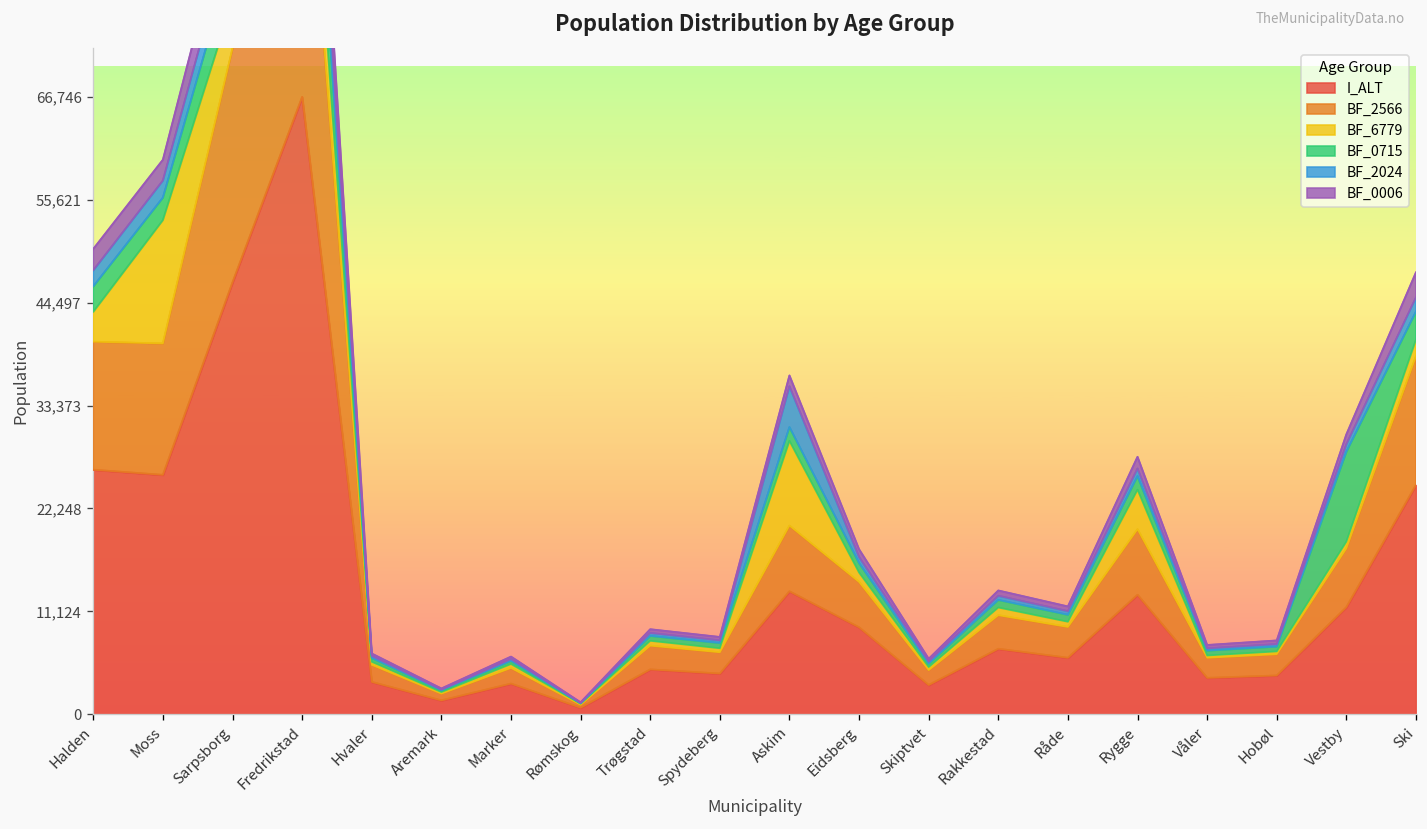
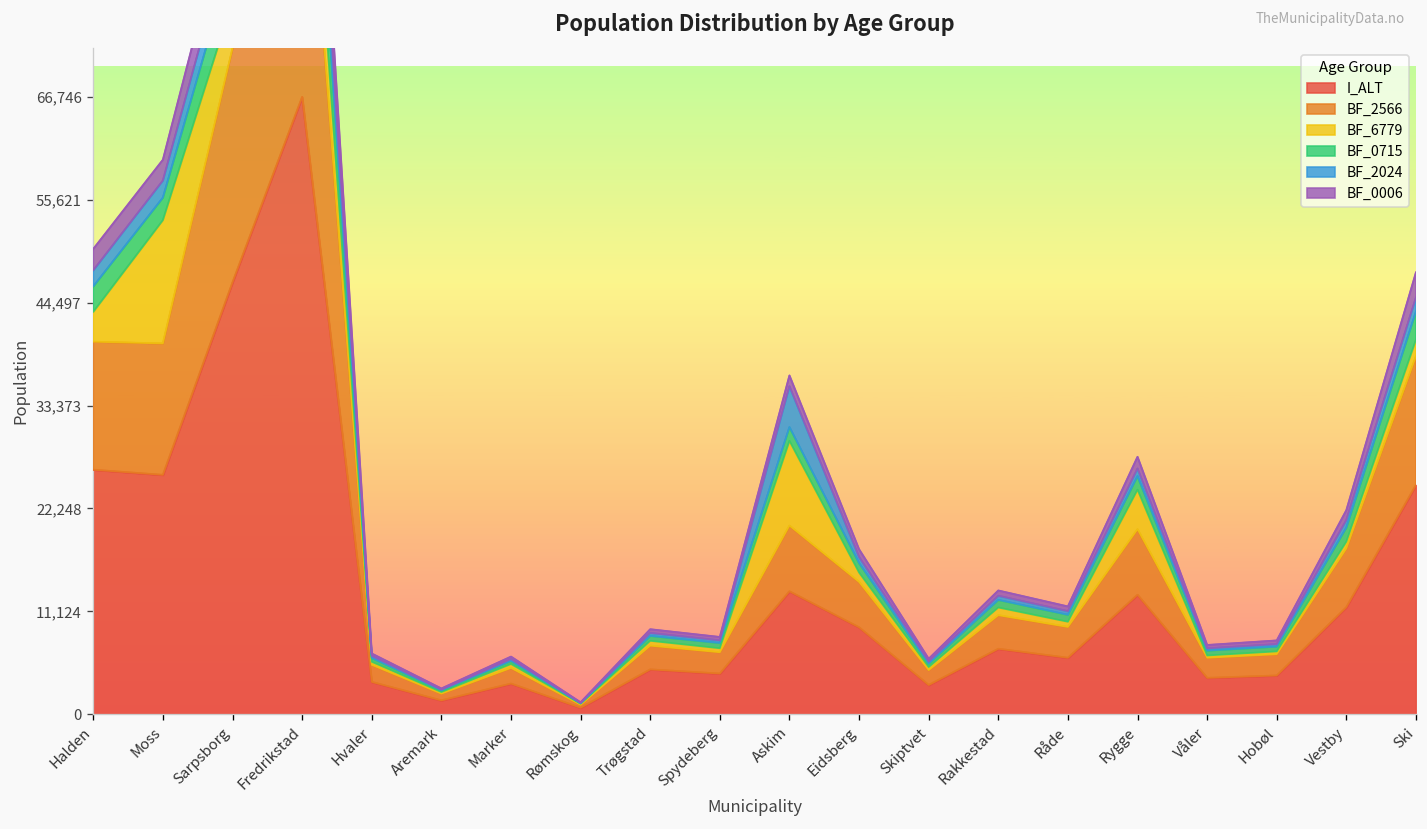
BF_0715, Vestby: 10,000 -> 2,000
